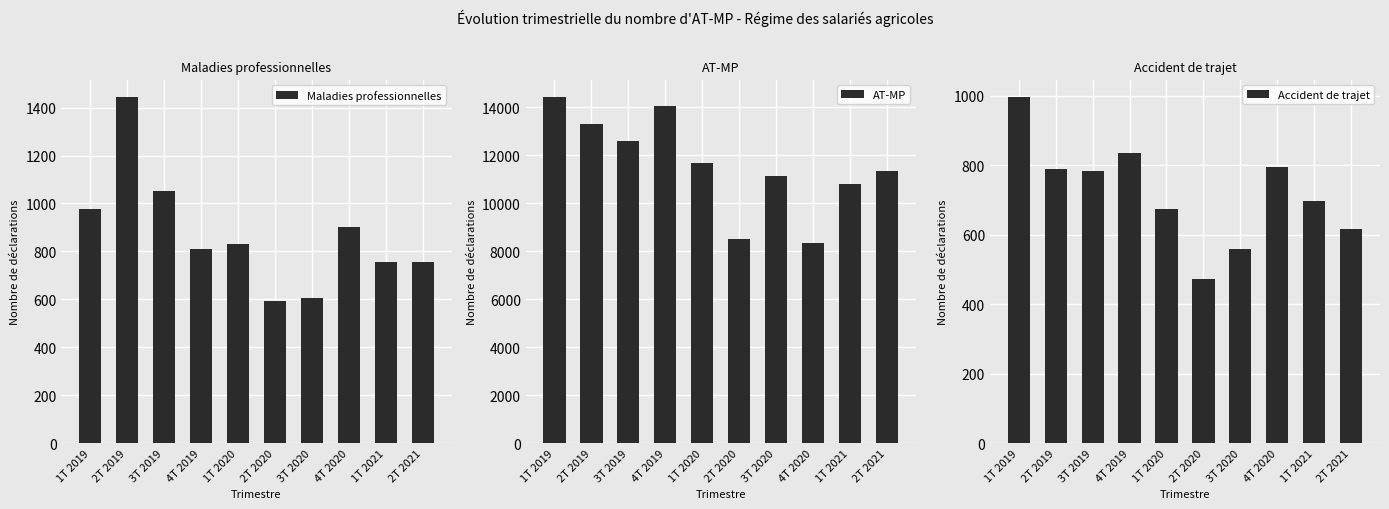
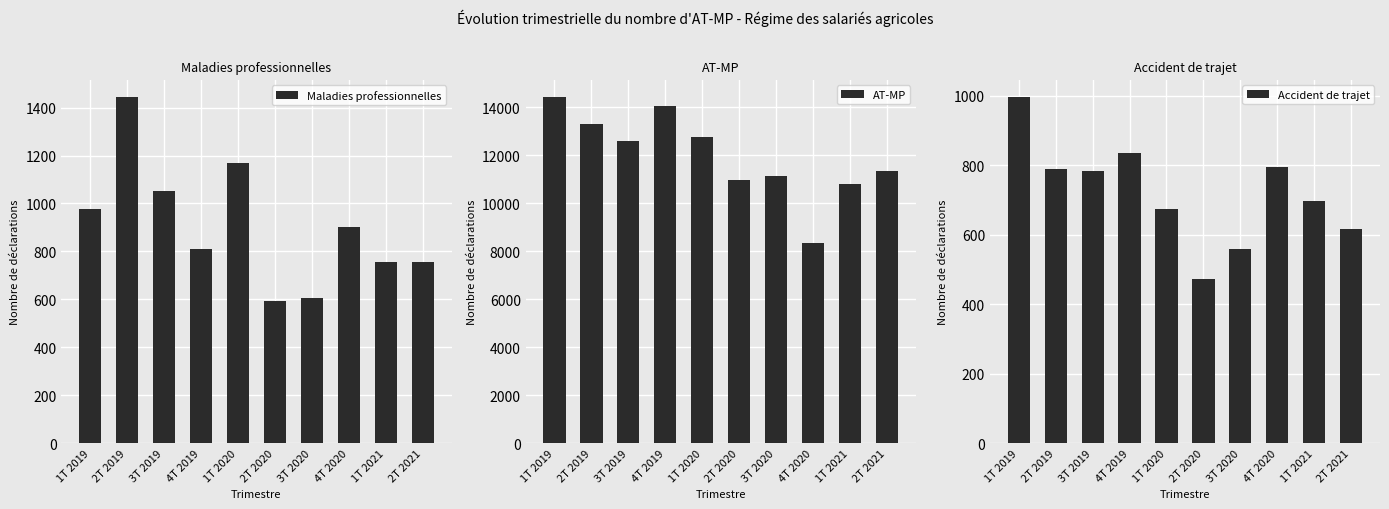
Maladies professionnelles, 1T 2020: 830 -> 1170
AT-MP, 1T 2020: 11700 -> 12800
AT-MP, 2T 2020: 8500 -> 11000
